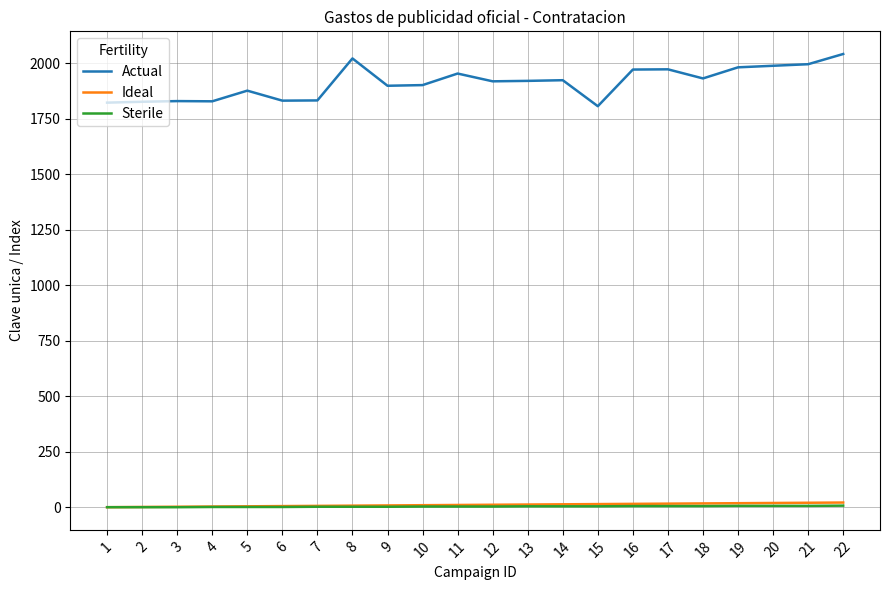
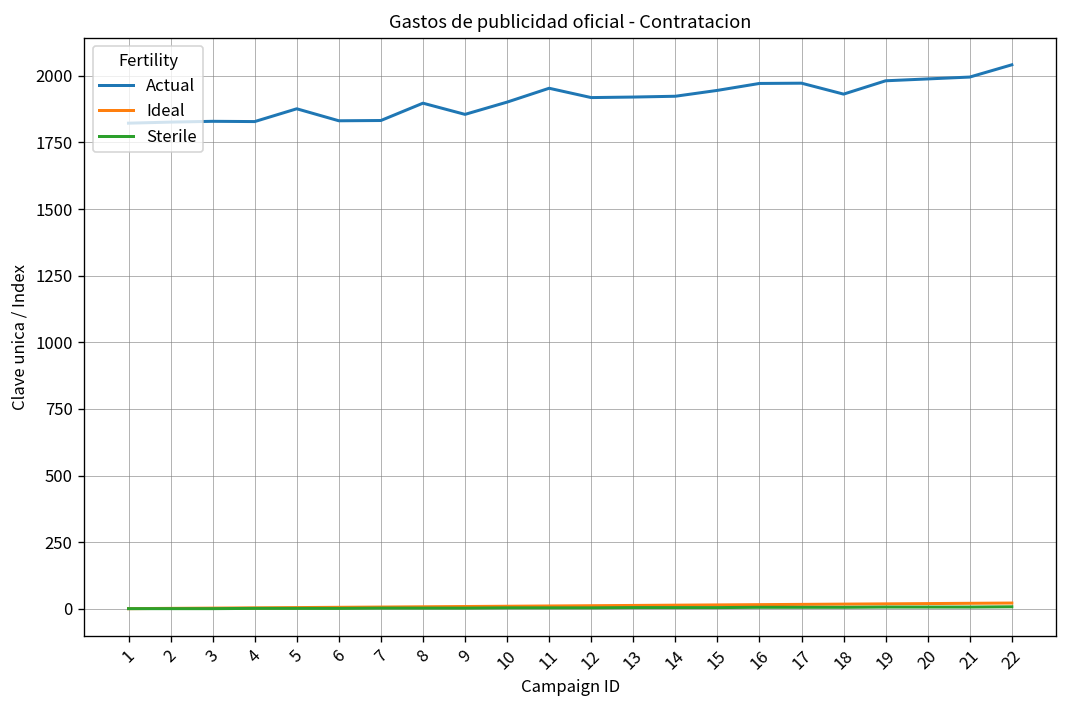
Actual, 8: 2020 -> 1900
Actual, 9: 1900 -> 1860
Actual, 15: 1810 -> 1950
